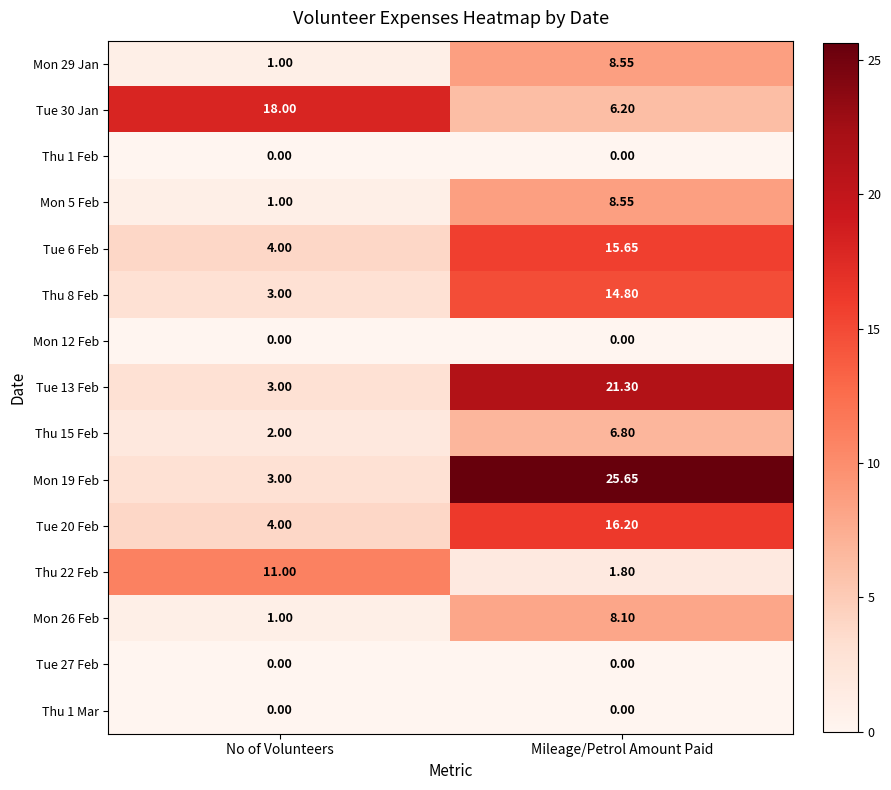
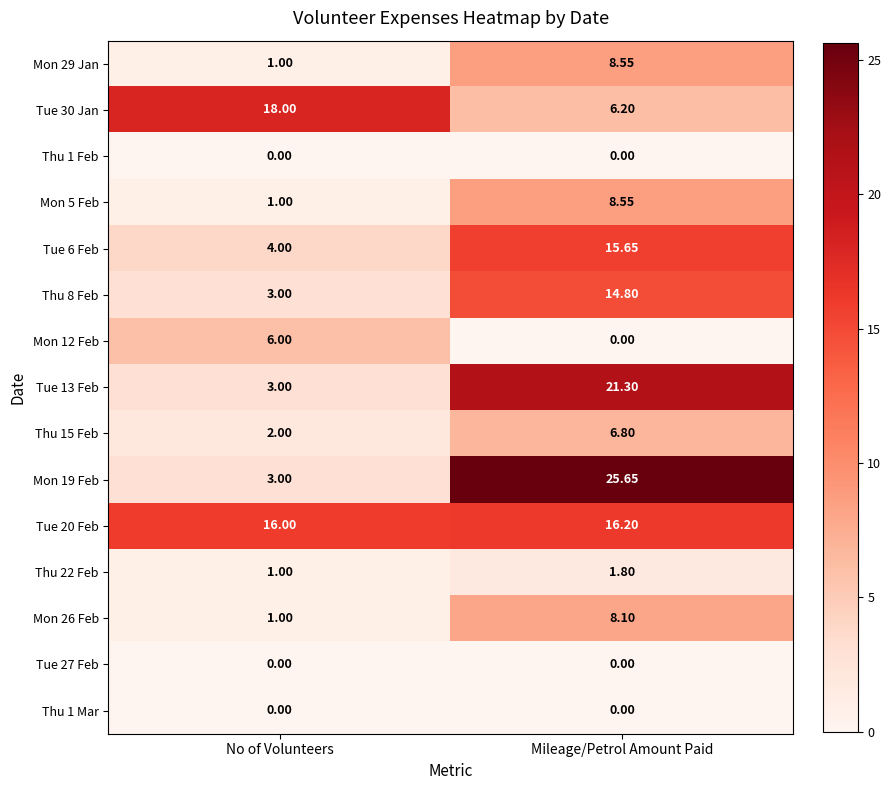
Mon 12 Feb, No of Volunteers: 0.00 -> 6.00
Tue 20 Feb, No of Volunteers: 4.00 -> 16.00
Thu 22 Feb, No of Volunteers: 11.00 -> 1.00
